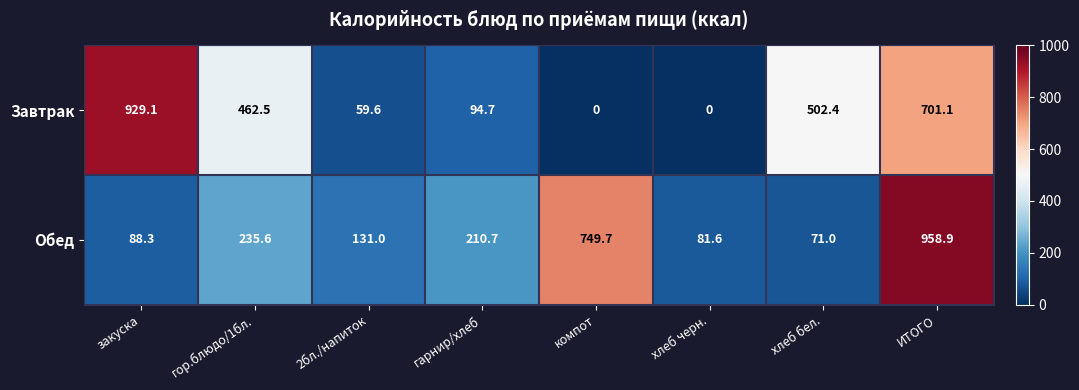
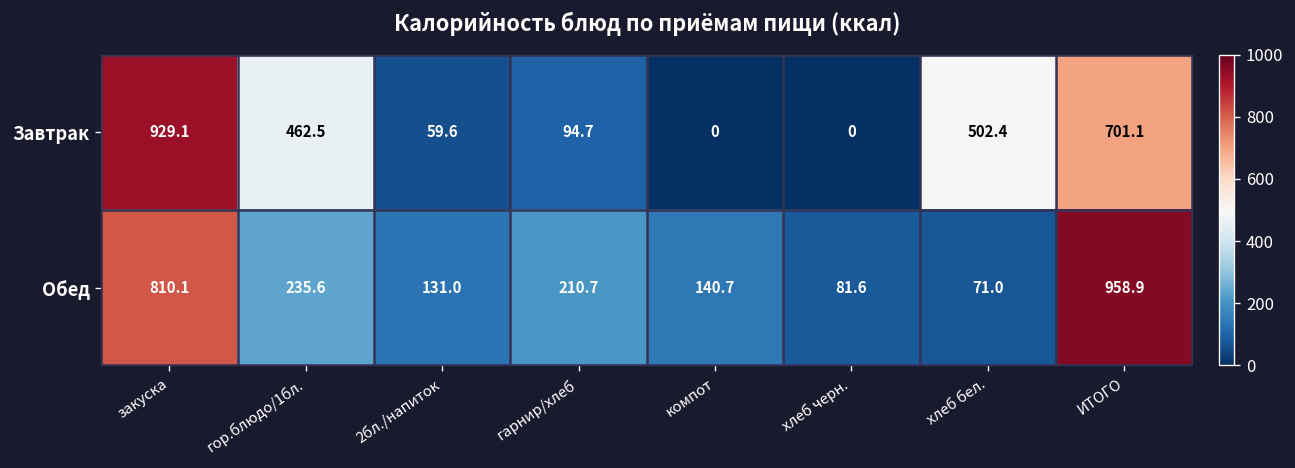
Обед, закуска: 88.3 -> 810.1
Обед, компот: 749.7 -> 140.7
